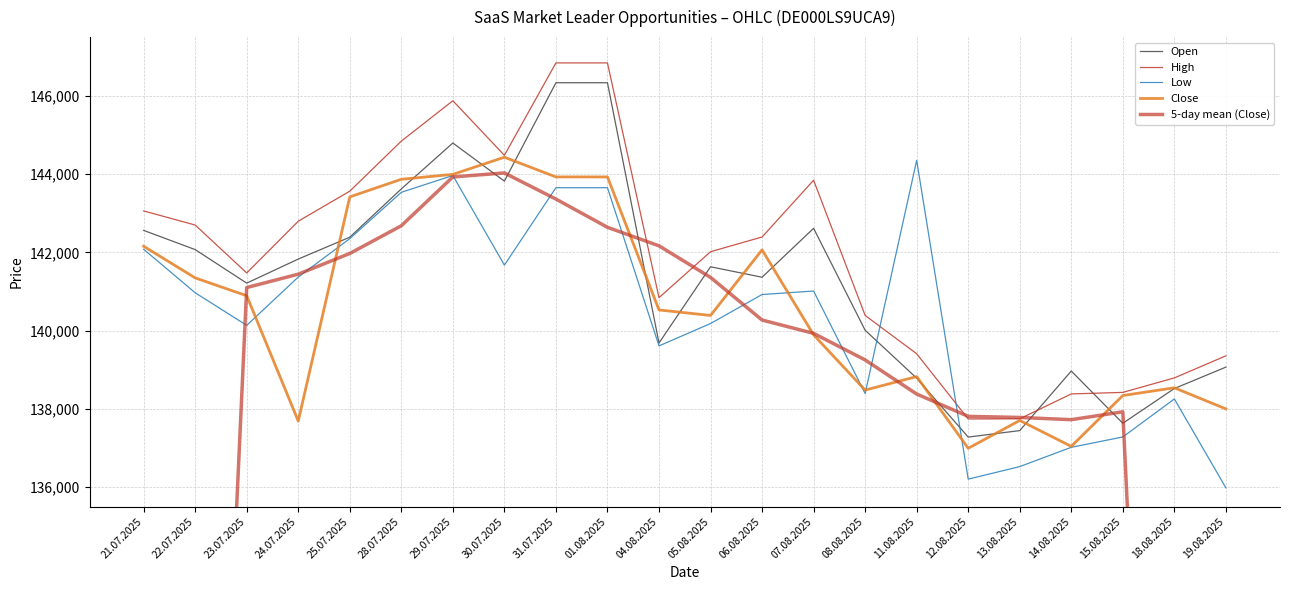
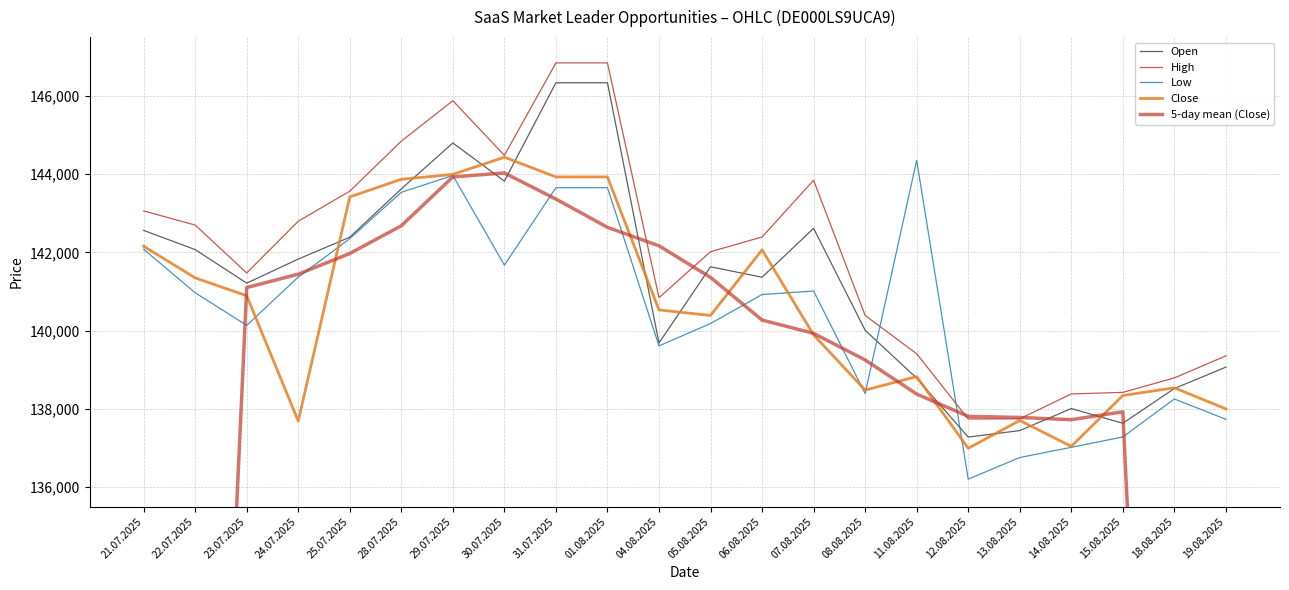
Low, 13.08.2025: 136,500 -> 136,800
Open, 14.08.2025: 139,000 -> 138,000
Low, 19.08.2025: 136,000 -> 137,700
